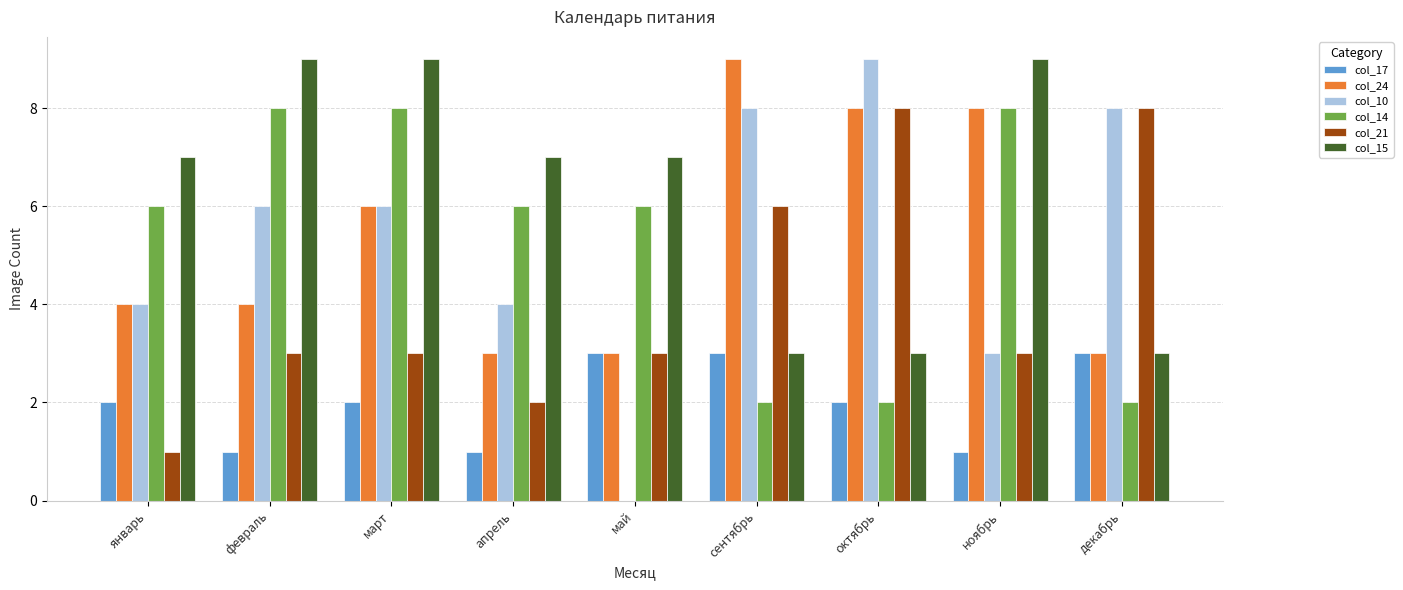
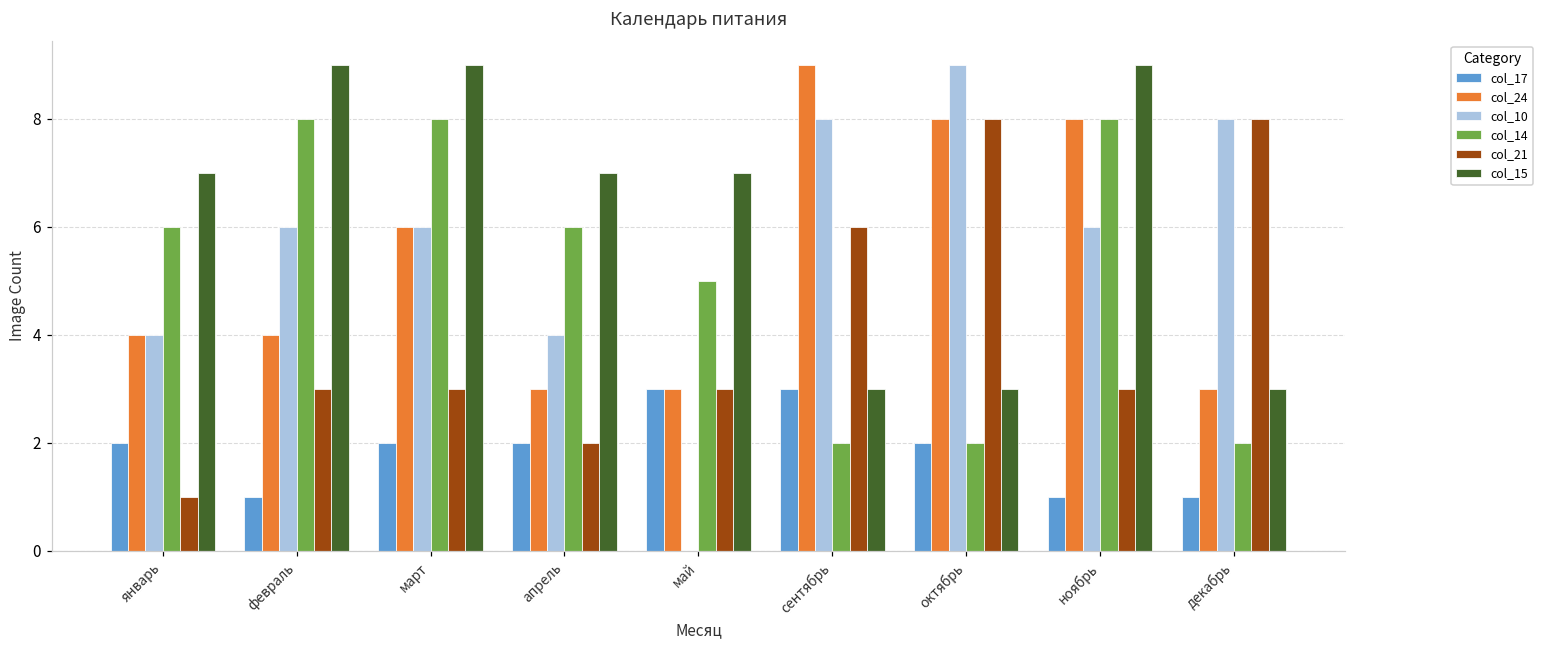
col_17, апрель: 1 -> 2
col_14, май: 6 -> 5
col_10, ноябрь: 3 -> 6
col_17, декабрь: 3 -> 1
